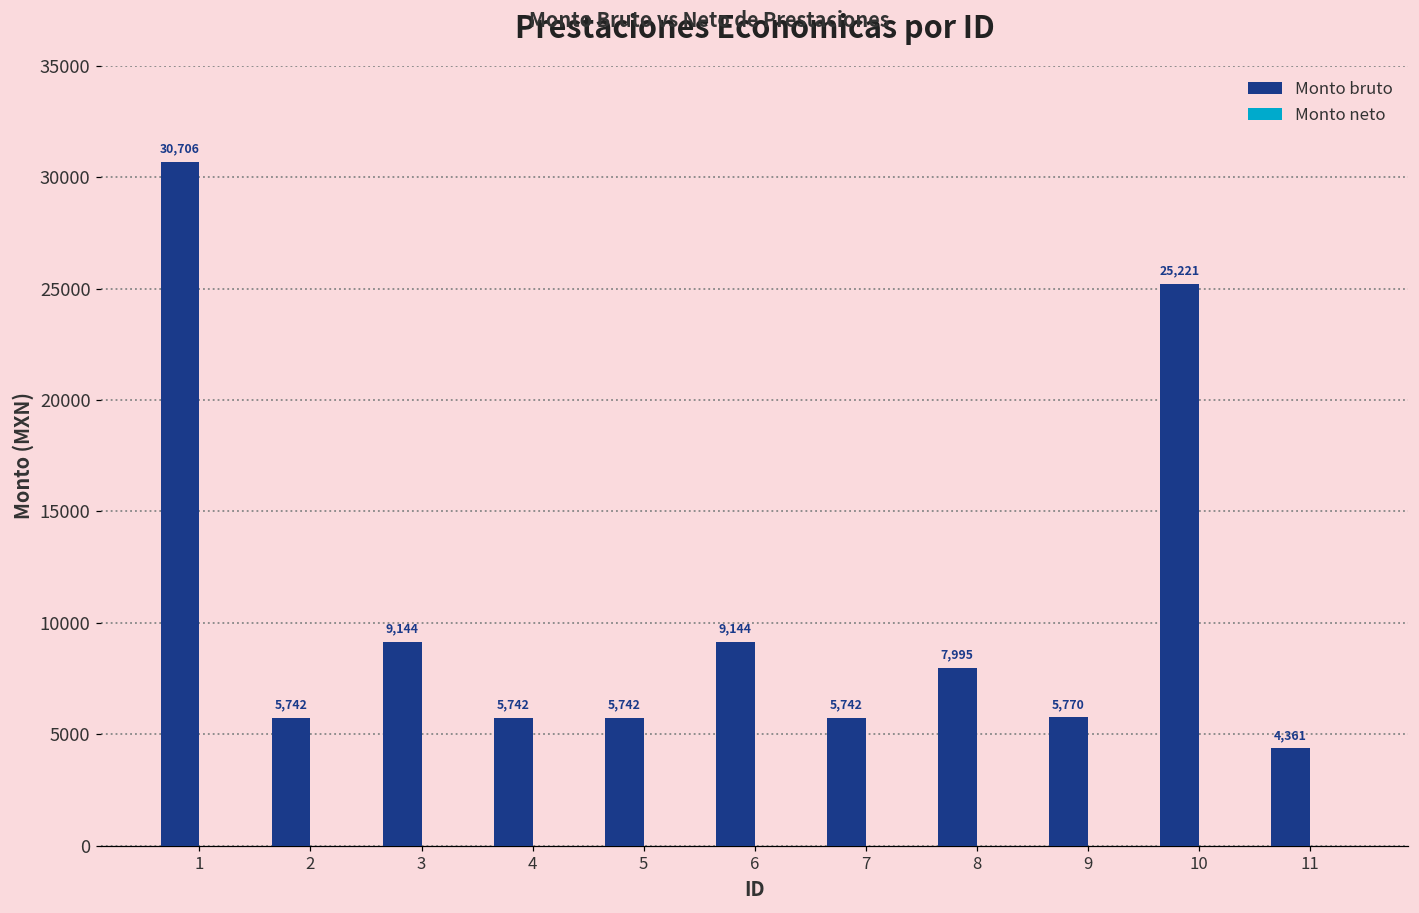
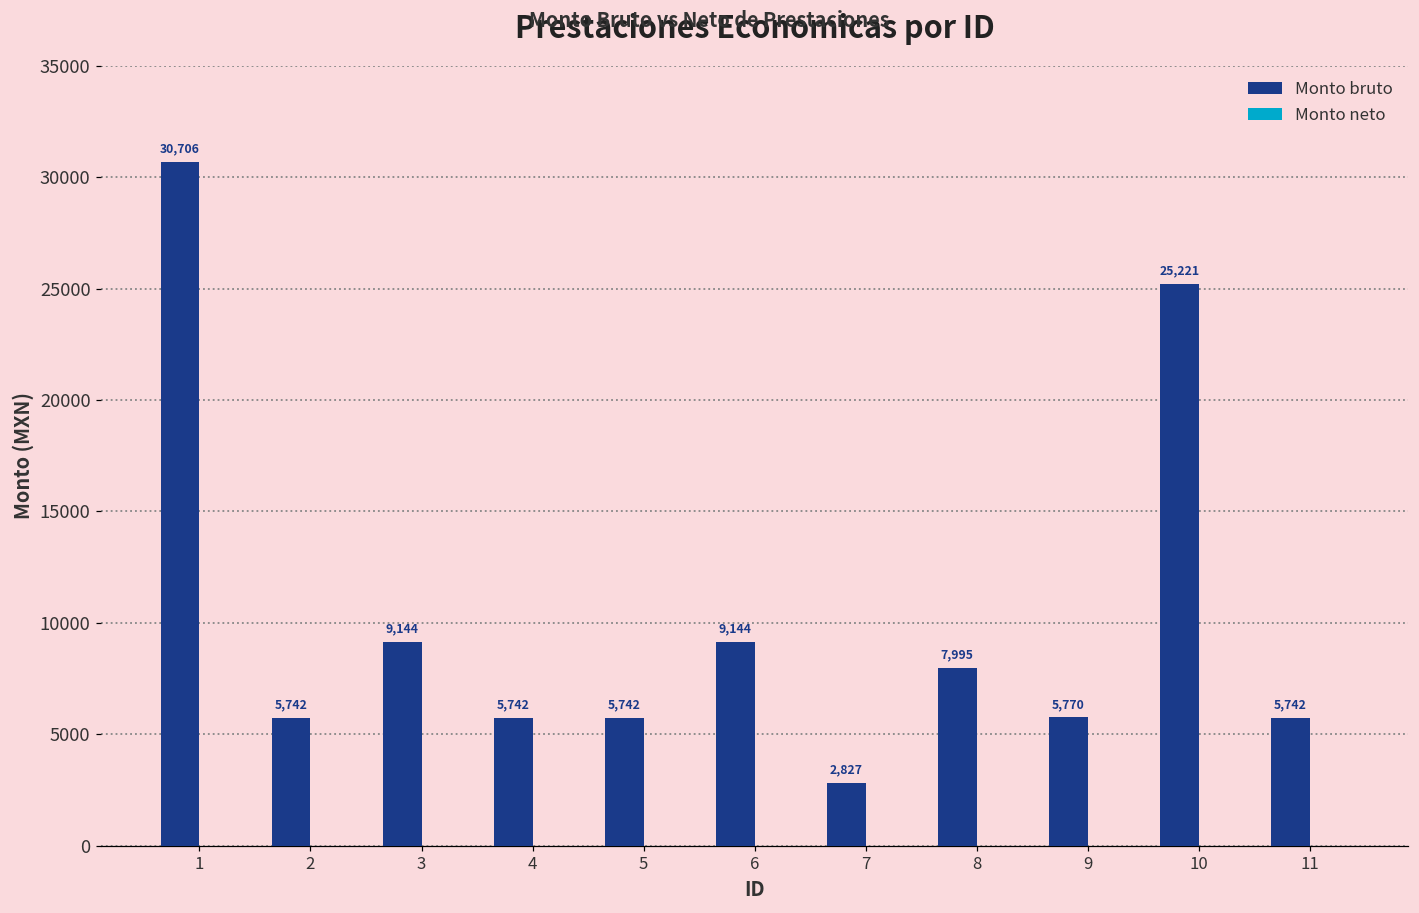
Monto bruto, 7: 5,742 -> 2,827
Monto bruto, 11: 4,361 -> 5,742
